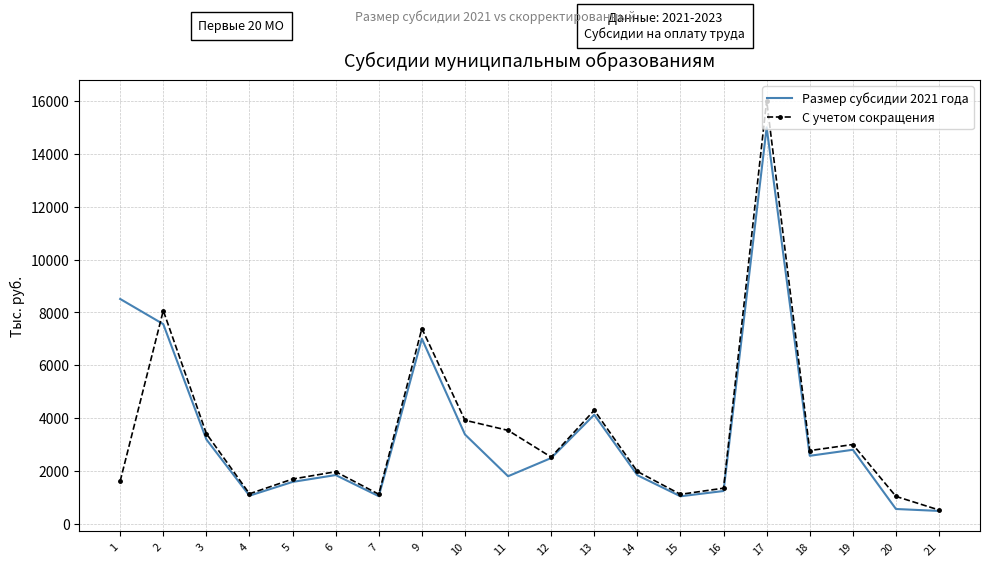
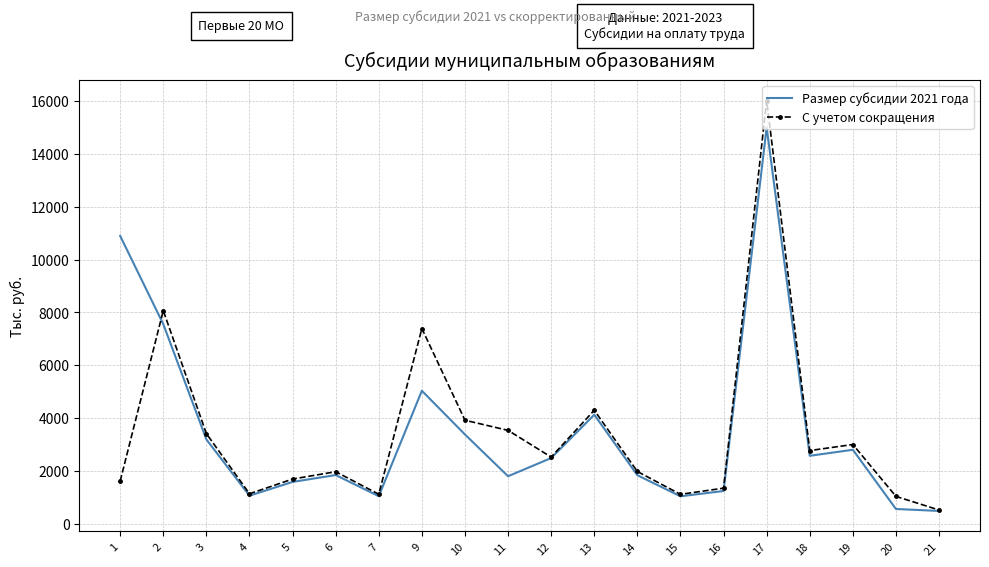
Размер субсидии 2021 года, 1: 8500 -> 10900
Размер субсидии 2021 года, 9: 7000 -> 5000
